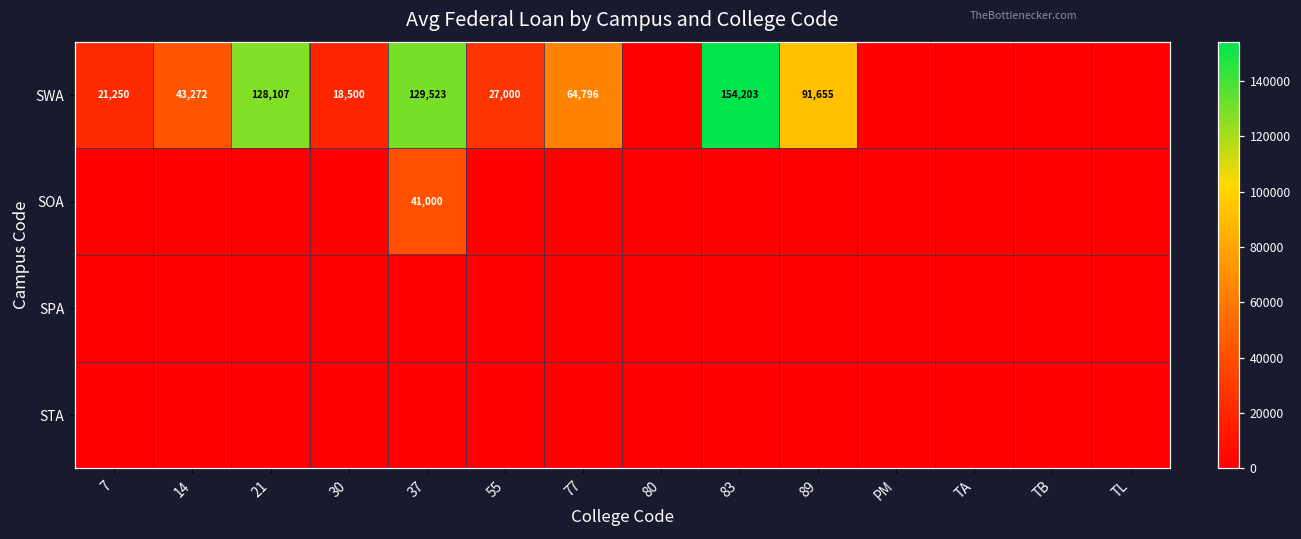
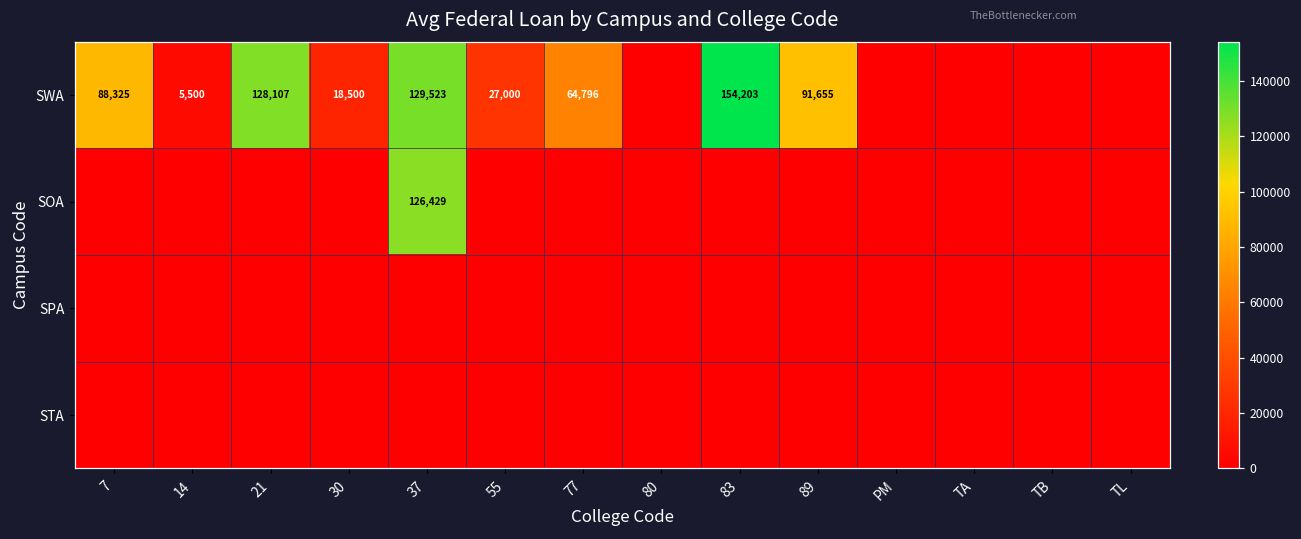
SWA, 7: 21,250 -> 88,325
SWA, 14: 43,272 -> 5,500
SOA, 37: 41,000 -> 126,429
